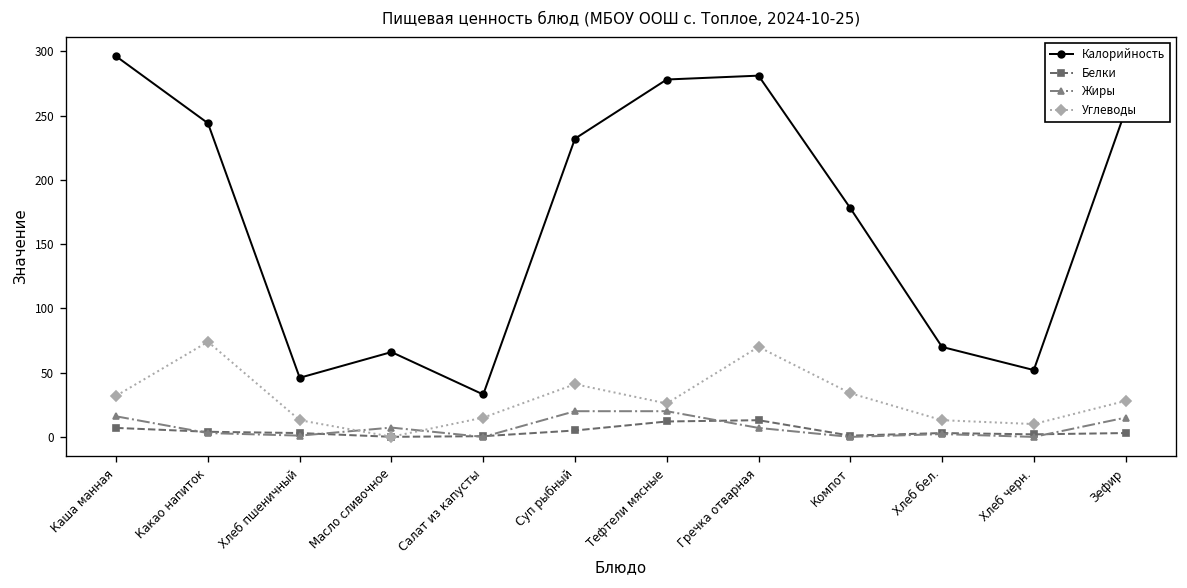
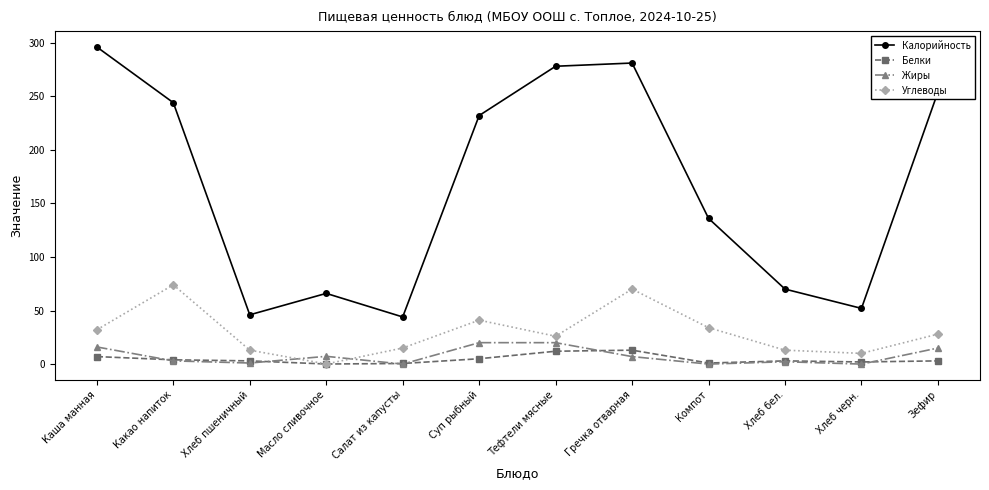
Калорийность, Салат из капусты: 33 -> 44
Калорийность, Компот: 178 -> 136
